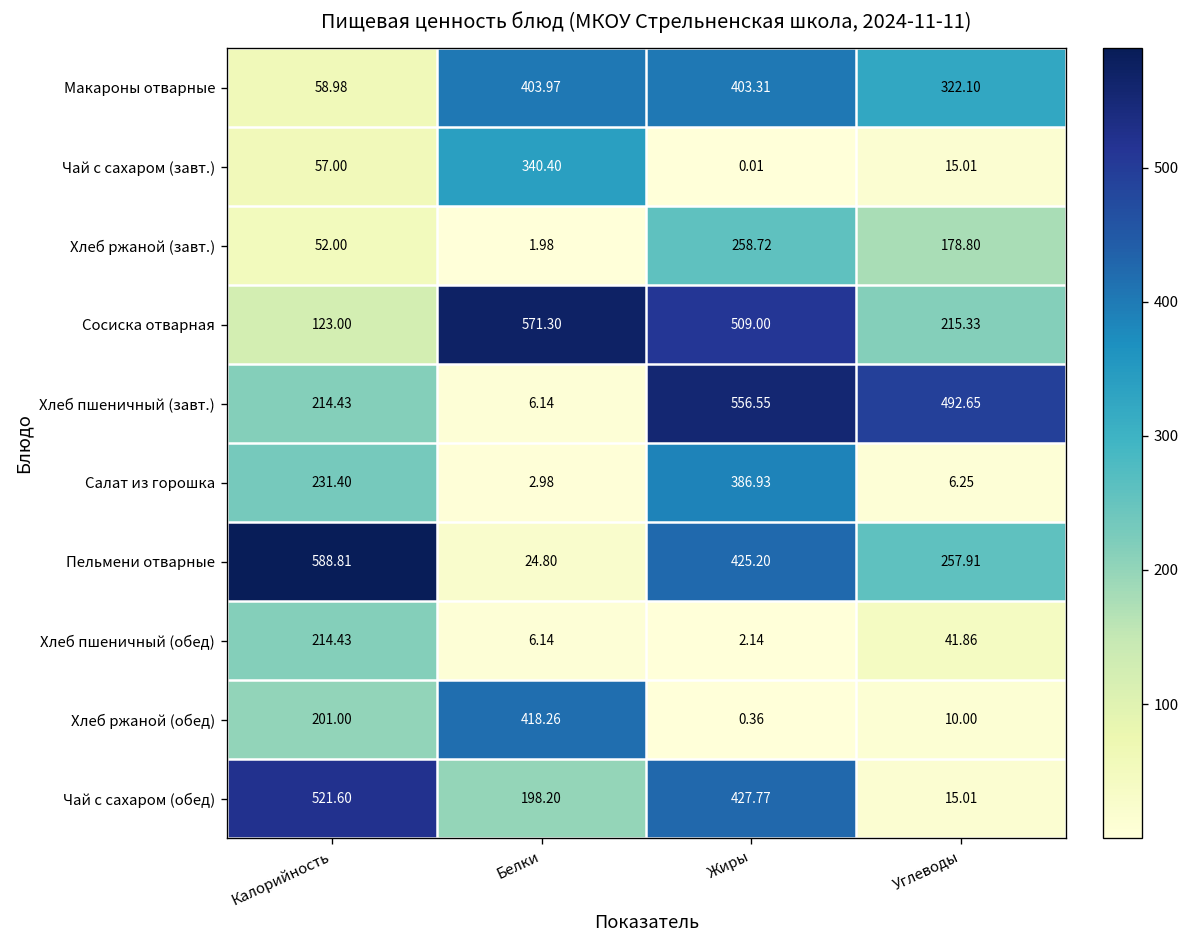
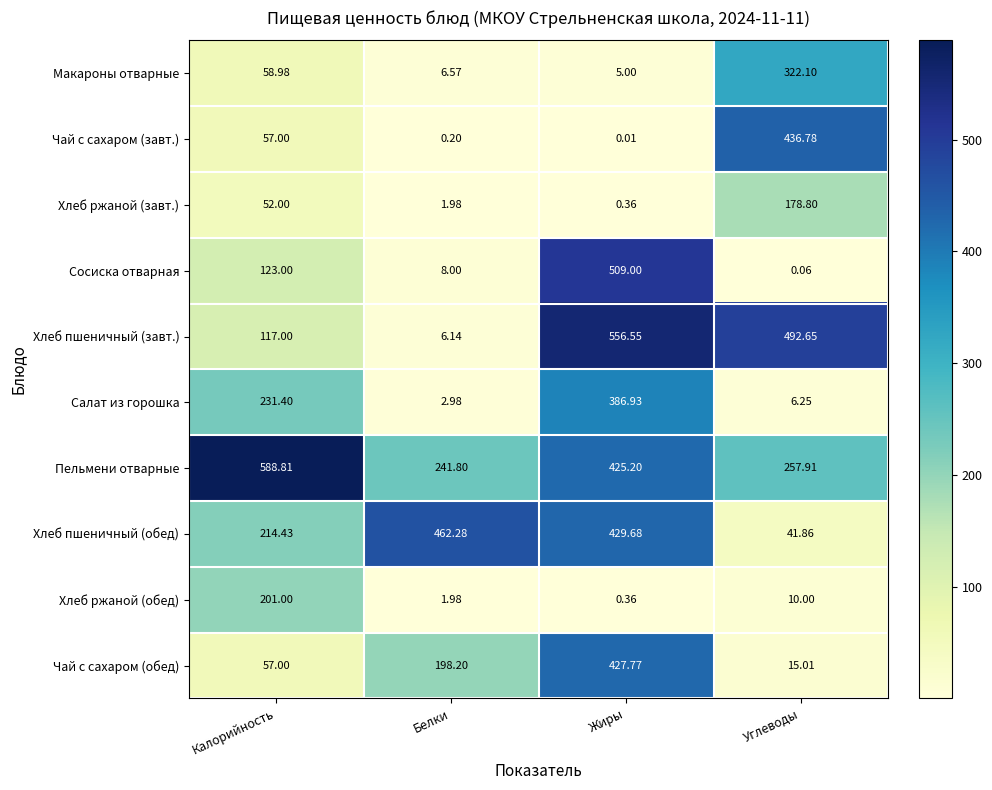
Макароны отварные, Белки: 403.97 -> 6.57
Макароны отварные, Жиры: 403.31 -> 5.00
Чай с сахаром (завт.), Белки: 340.40 -> 0.20
Чай с сахаром (завт.), Углеводы: 15.01 -> 436.78
Хлеб ржаной (завт.), Жиры: 258.72 -> 0.36
Сосиска отварная, Белки: 571.30 -> 8.00
Сосиска отварная, Углеводы: 215.33 -> 0.06
Хлеб пшеничный (завт.), Калорийность: 214.43 -> 117.00
Пельмени отварные, Белки: 24.80 -> 241.80
Хлеб пшеничный (обед), Белки: 6.14 -> 462.28
Хлеб пшеничный (обед), Жиры: 2.14 -> 429.68
Хлеб ржаной (обед), Белки: 418.26 -> 1.98
Чай с сахаром (обед), Калорийность: 521.60 -> 57.00
